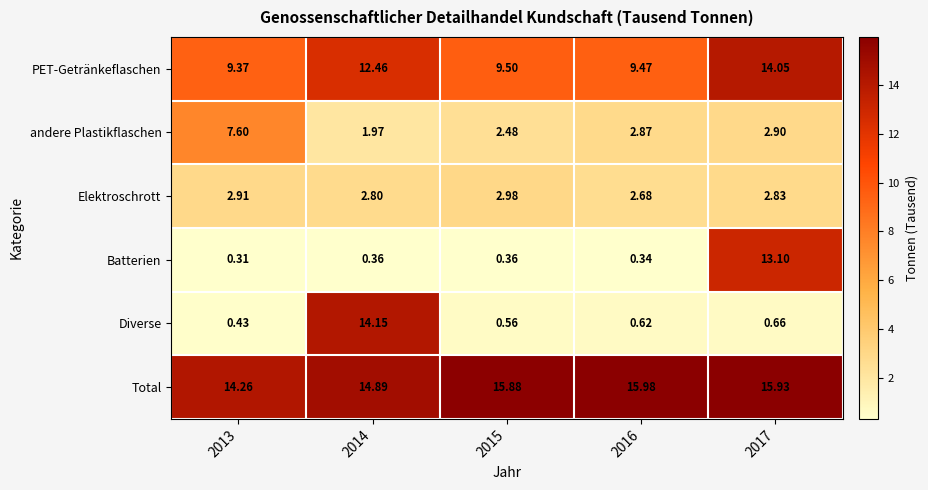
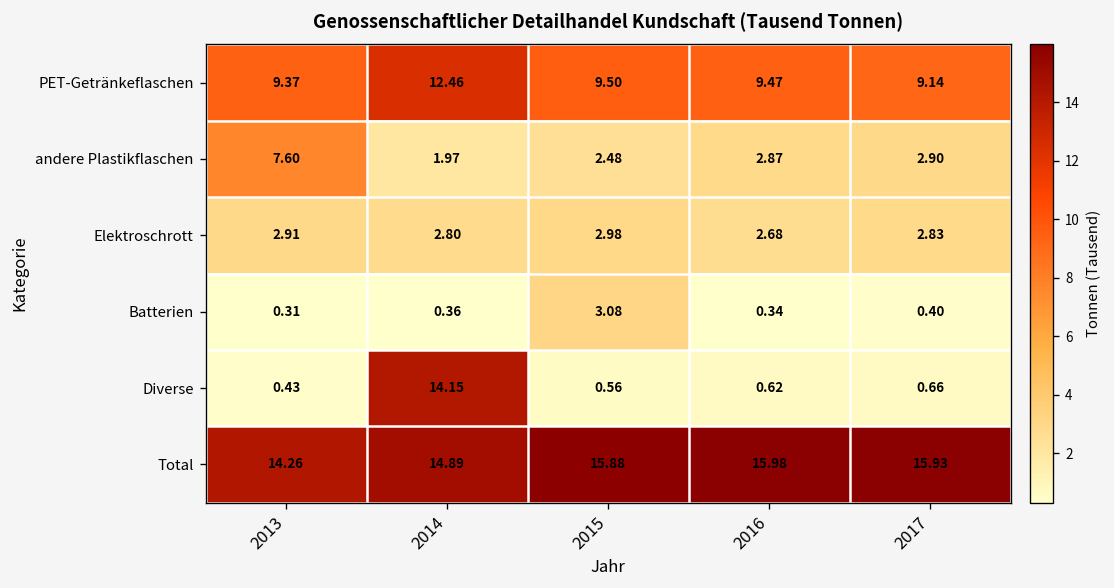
PET-Getränkeflaschen, 2017: 14.05 -> 9.14
Batterien, 2015: 0.36 -> 3.08
Batterien, 2017: 13.10 -> 0.40
